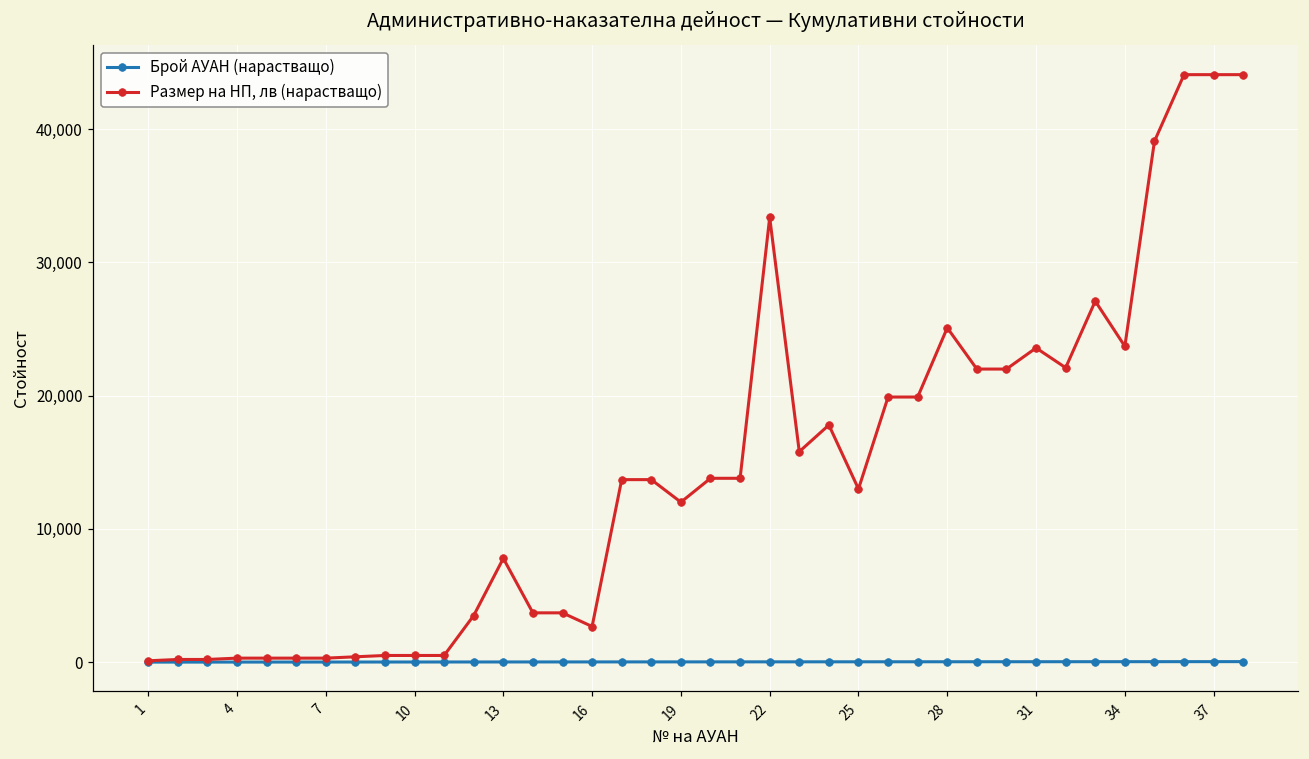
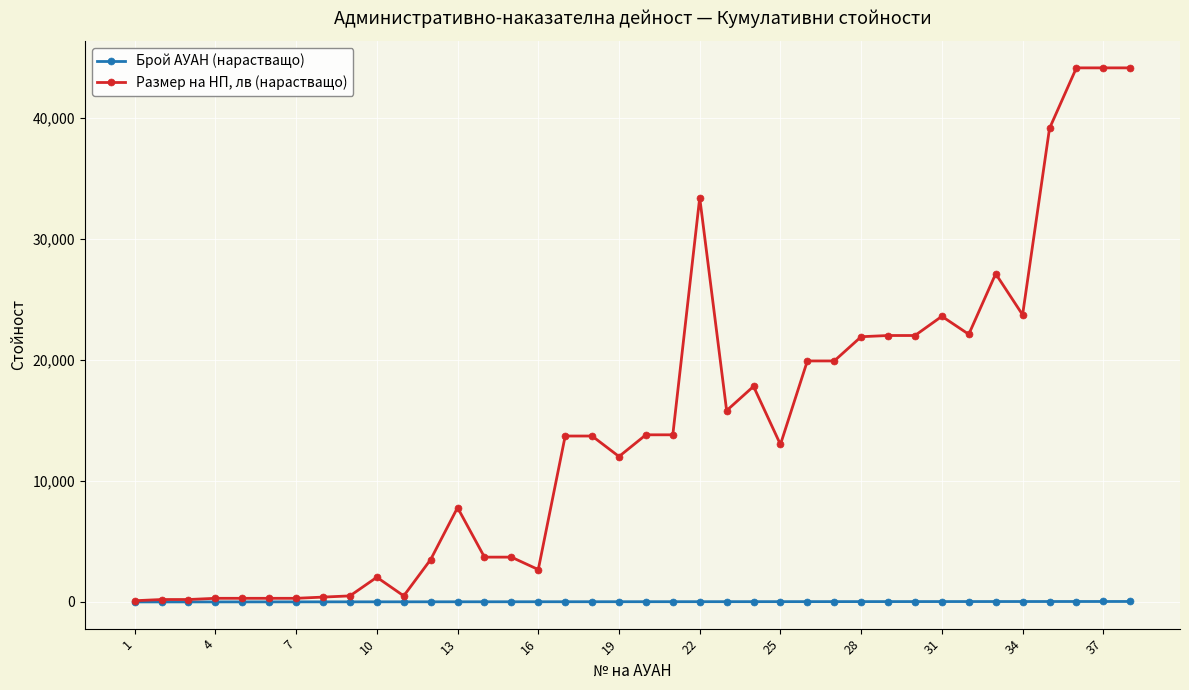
Размер на НП, лв (нарастващо), 10: 500 -> 2,000
Размер на НП, лв (нарастващо), 28: 25,100 -> 21,900
